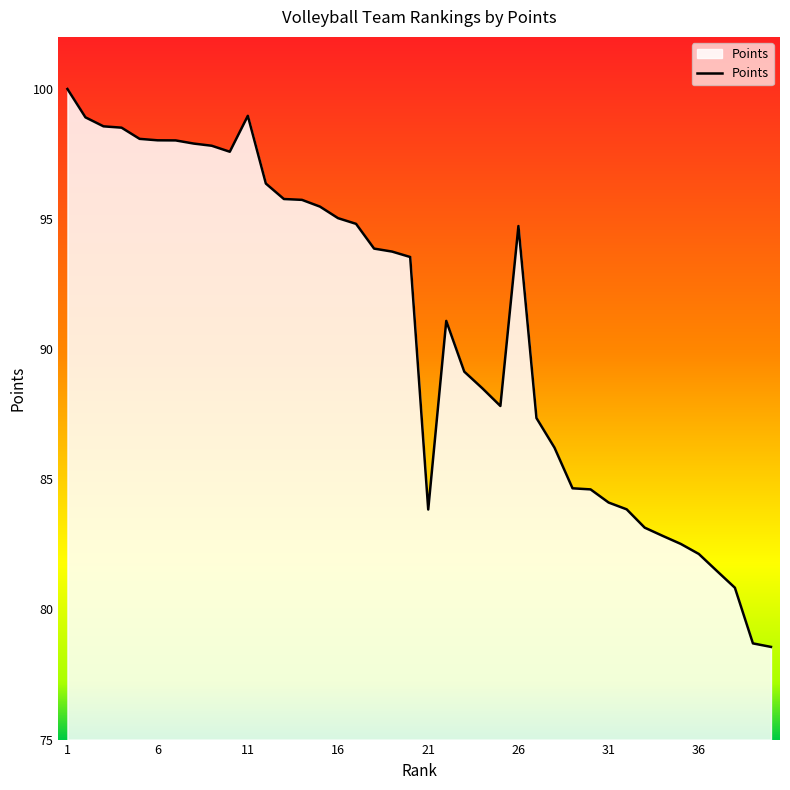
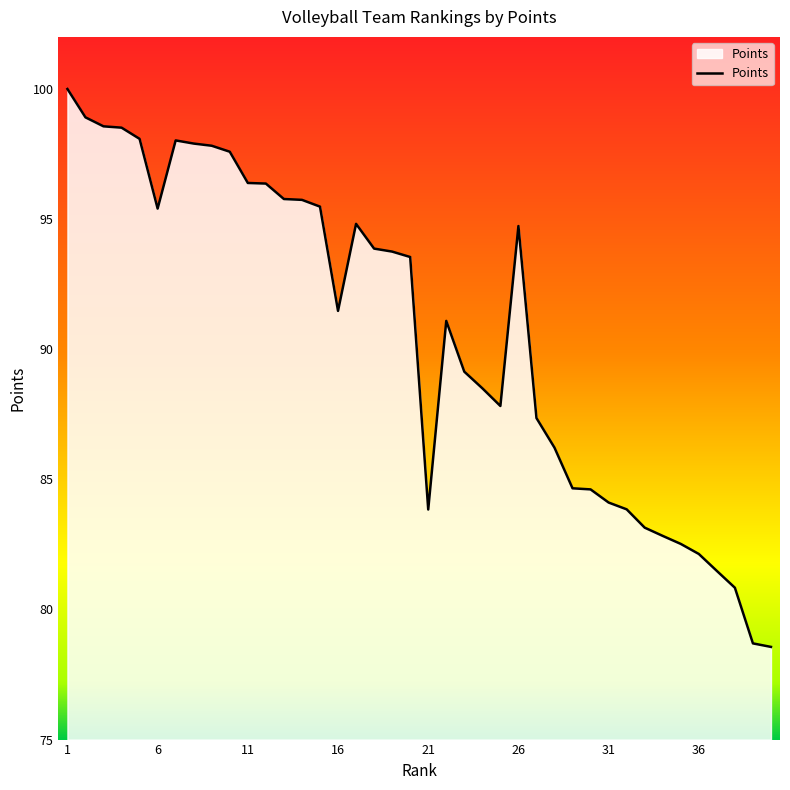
6: 98.0 -> 95.4
11: 99.0 -> 96.4
16: 95.0 -> 91.5
